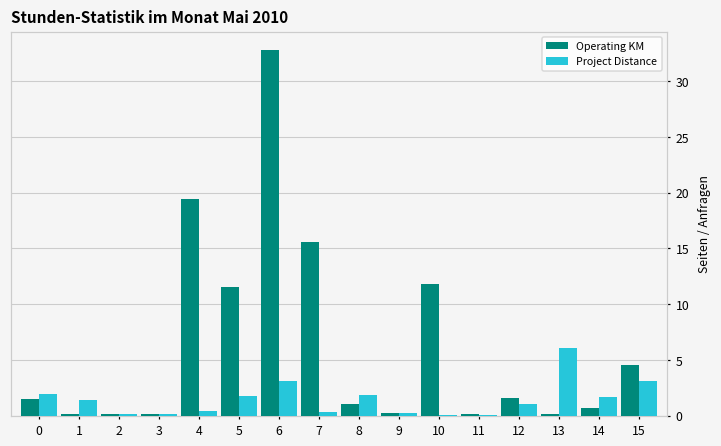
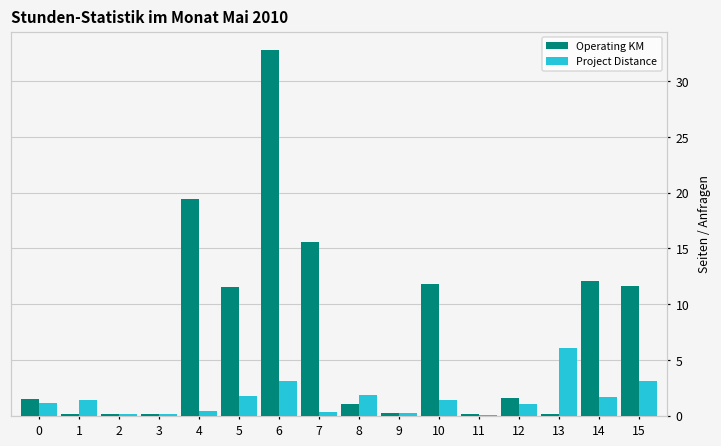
Project Distance, 0: 2.0 -> 1.1
Project Distance, 10: 0.0 -> 1.4
Operating KM, 14: 0.7 -> 12.1
Operating KM, 15: 4.5 -> 11.7
